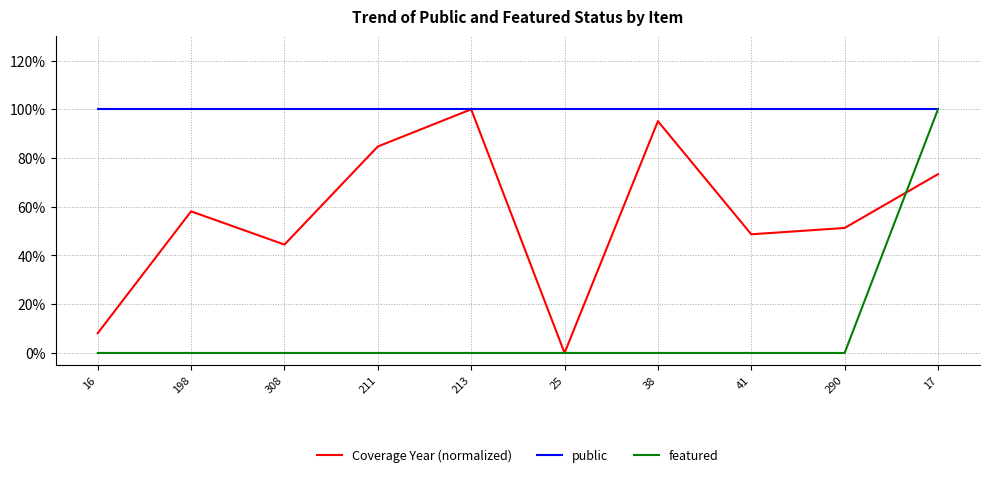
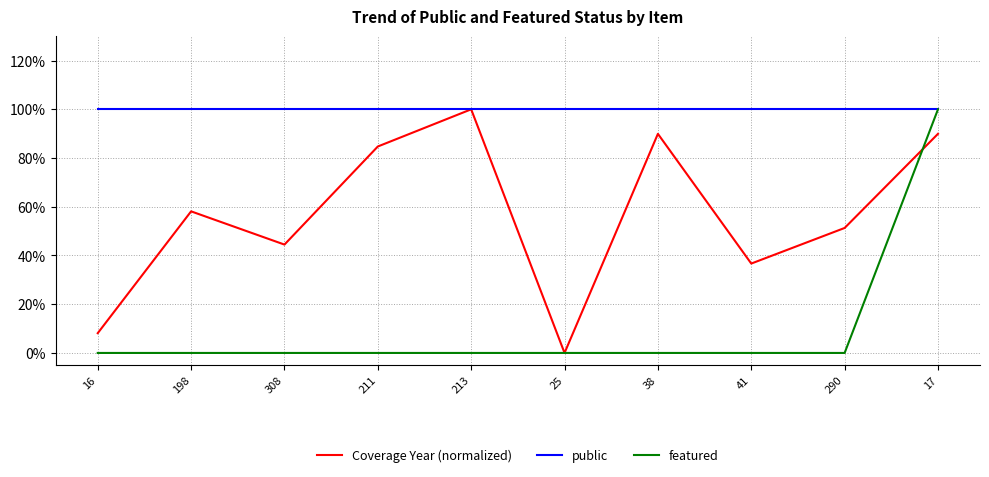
Coverage Year (normalized), 38: 95% -> 90%
Coverage Year (normalized), 41: 49% -> 37%
Coverage Year (normalized), 17: 73% -> 90%
